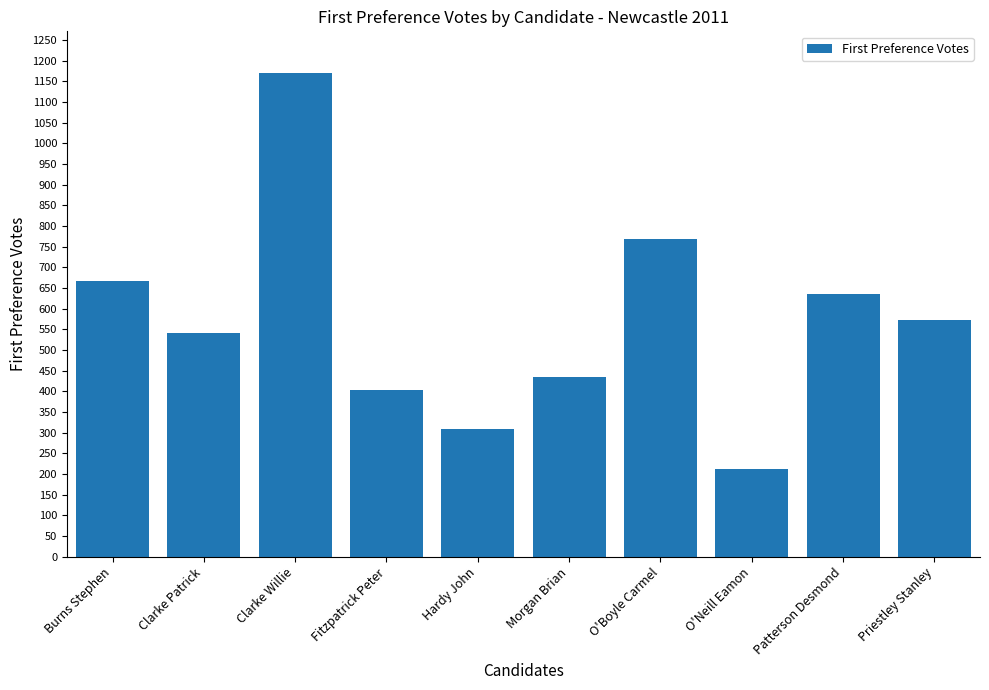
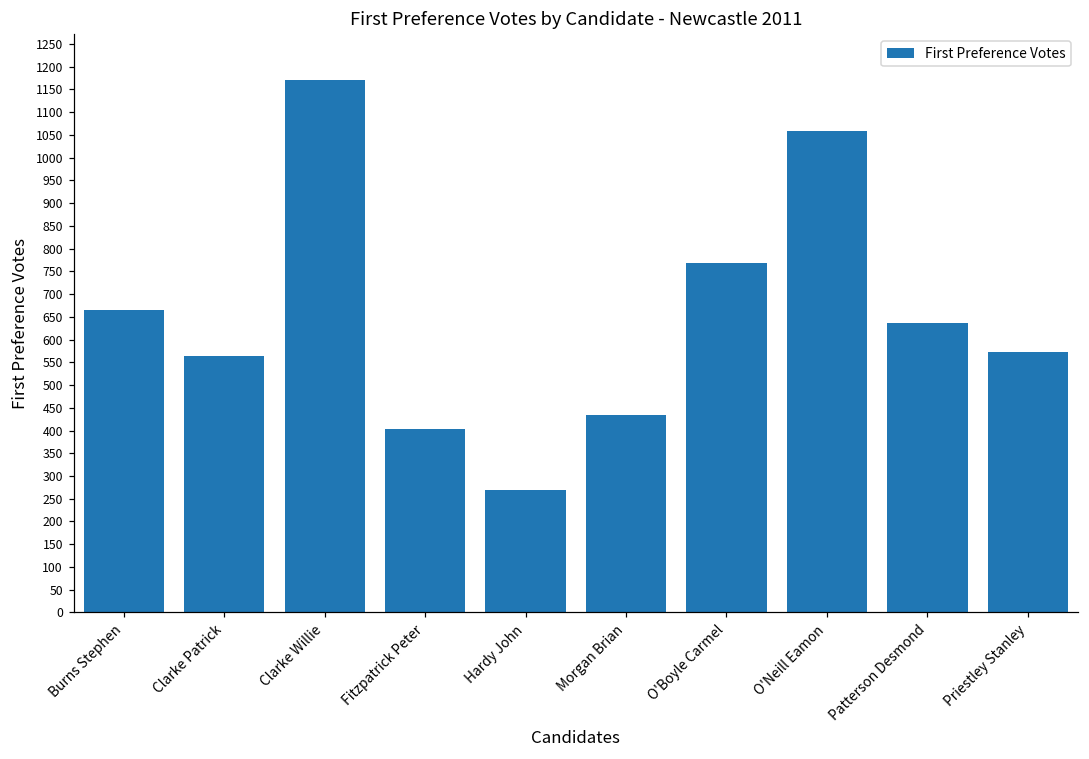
Clarke Patrick: 540 -> 570
Hardy John: 310 -> 270
O'Neill Eamon: 210 -> 1060
